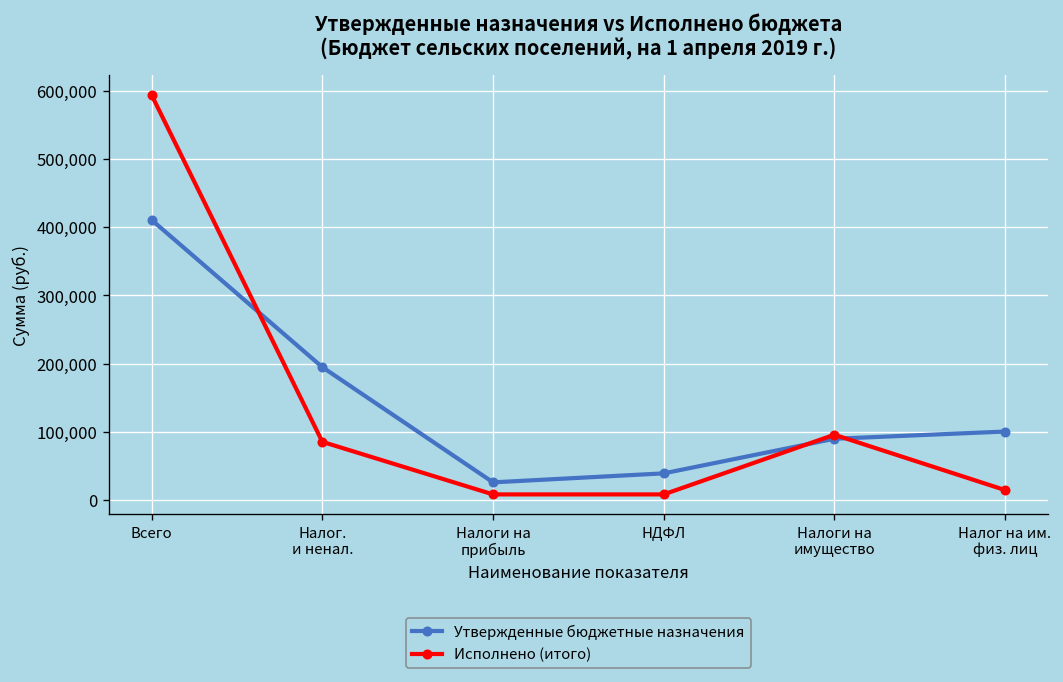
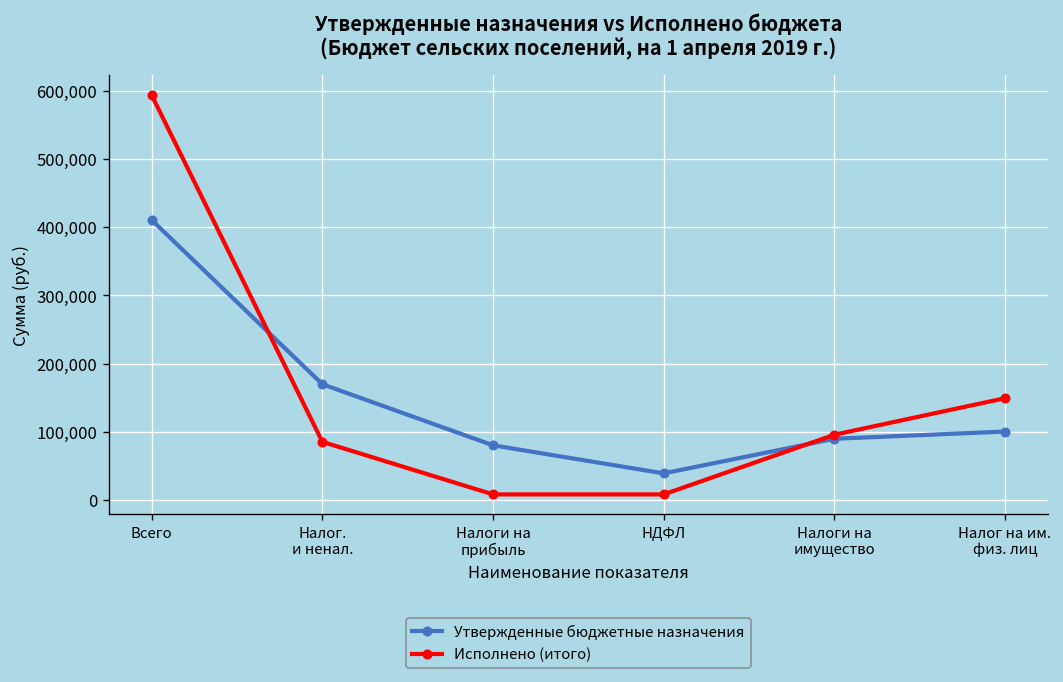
Утвержденные бюджетные назначения, Налог. и ненал.: 190,000 -> 170,000
Утвержденные бюджетные назначения, Налоги на прибыль: 30,000 -> 80,000
Исполнено (итого), Налог на им. физ. лиц: 10,000 -> 150,000
